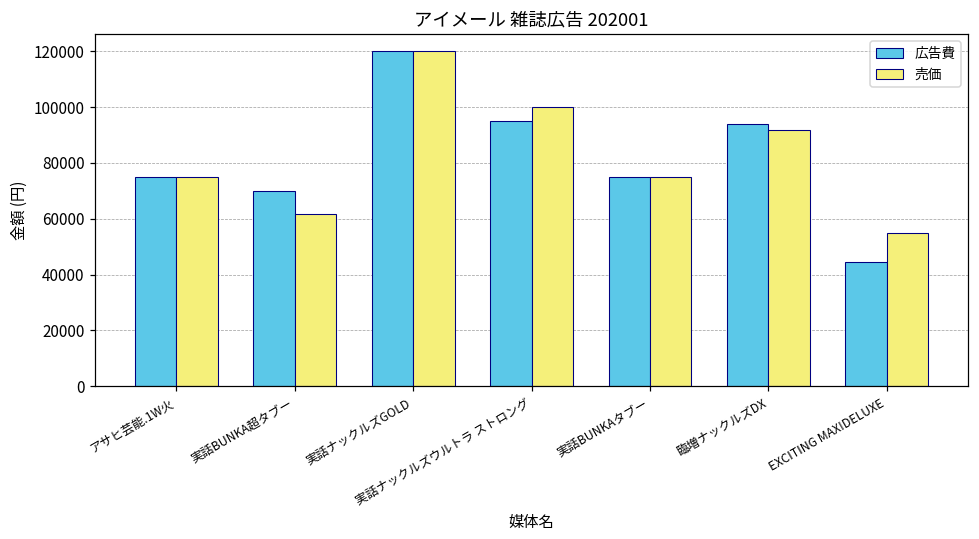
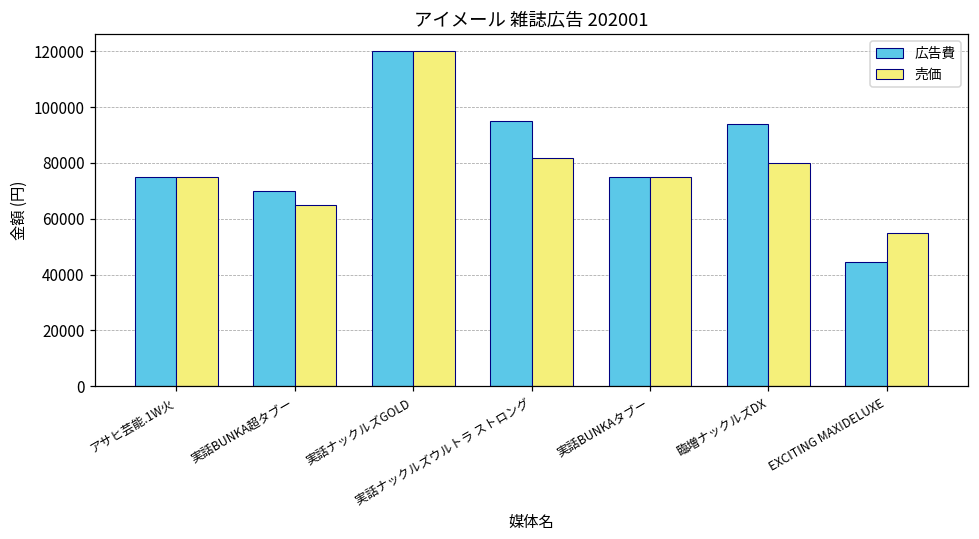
売価, 実話BUNKA超タブー: 62000 -> 65000
売価, 実話ナックルズウルトラ ストロング: 100000 -> 82000
売価, 臨増ナックルズDX: 92000 -> 80000
